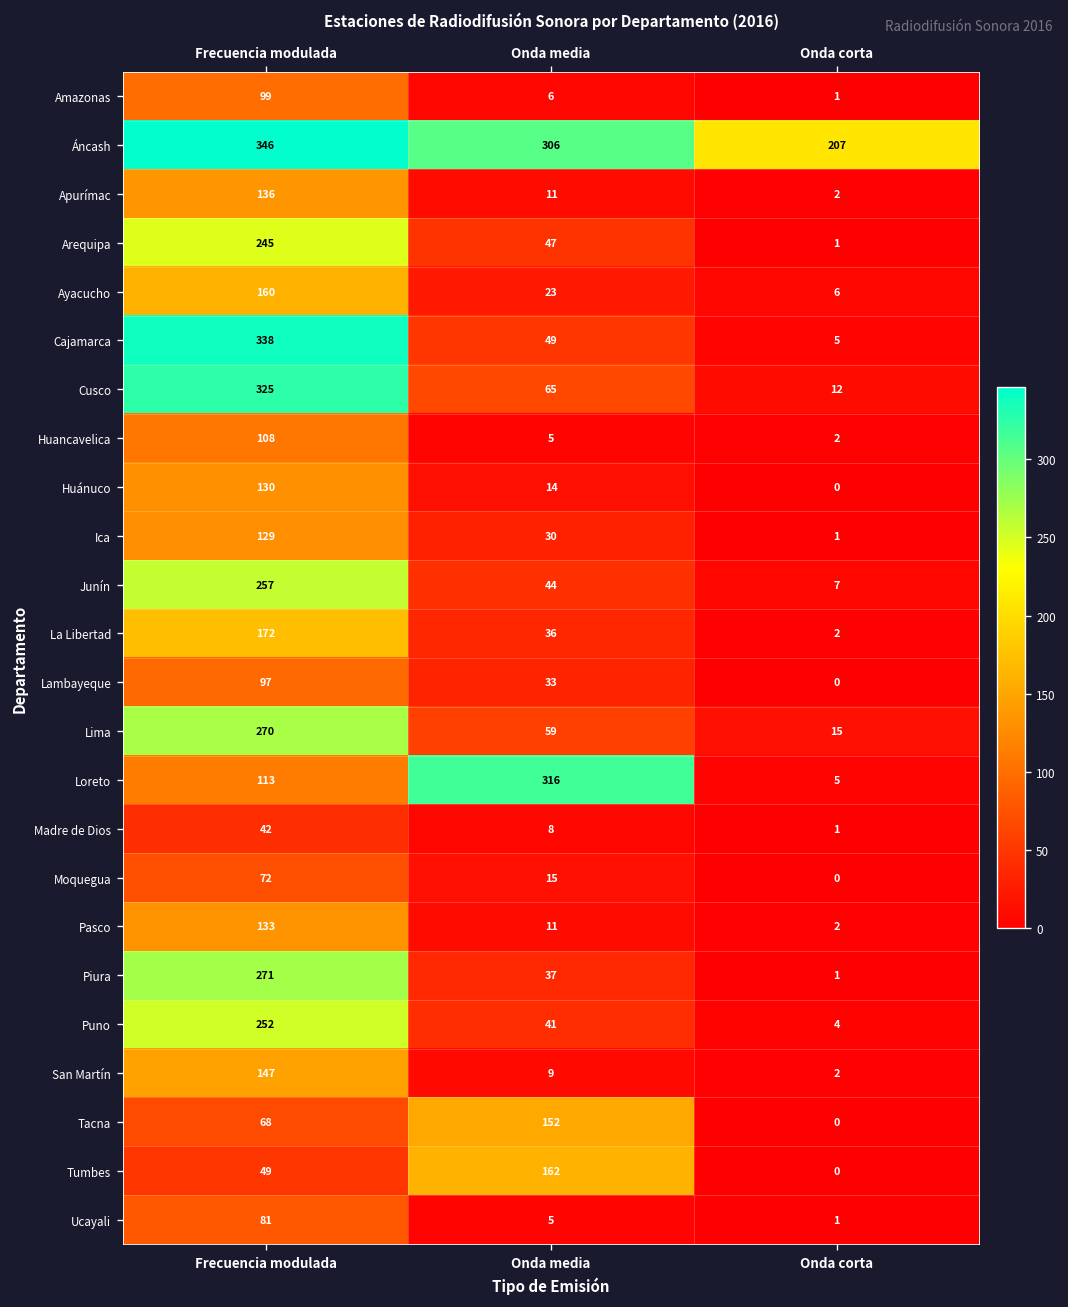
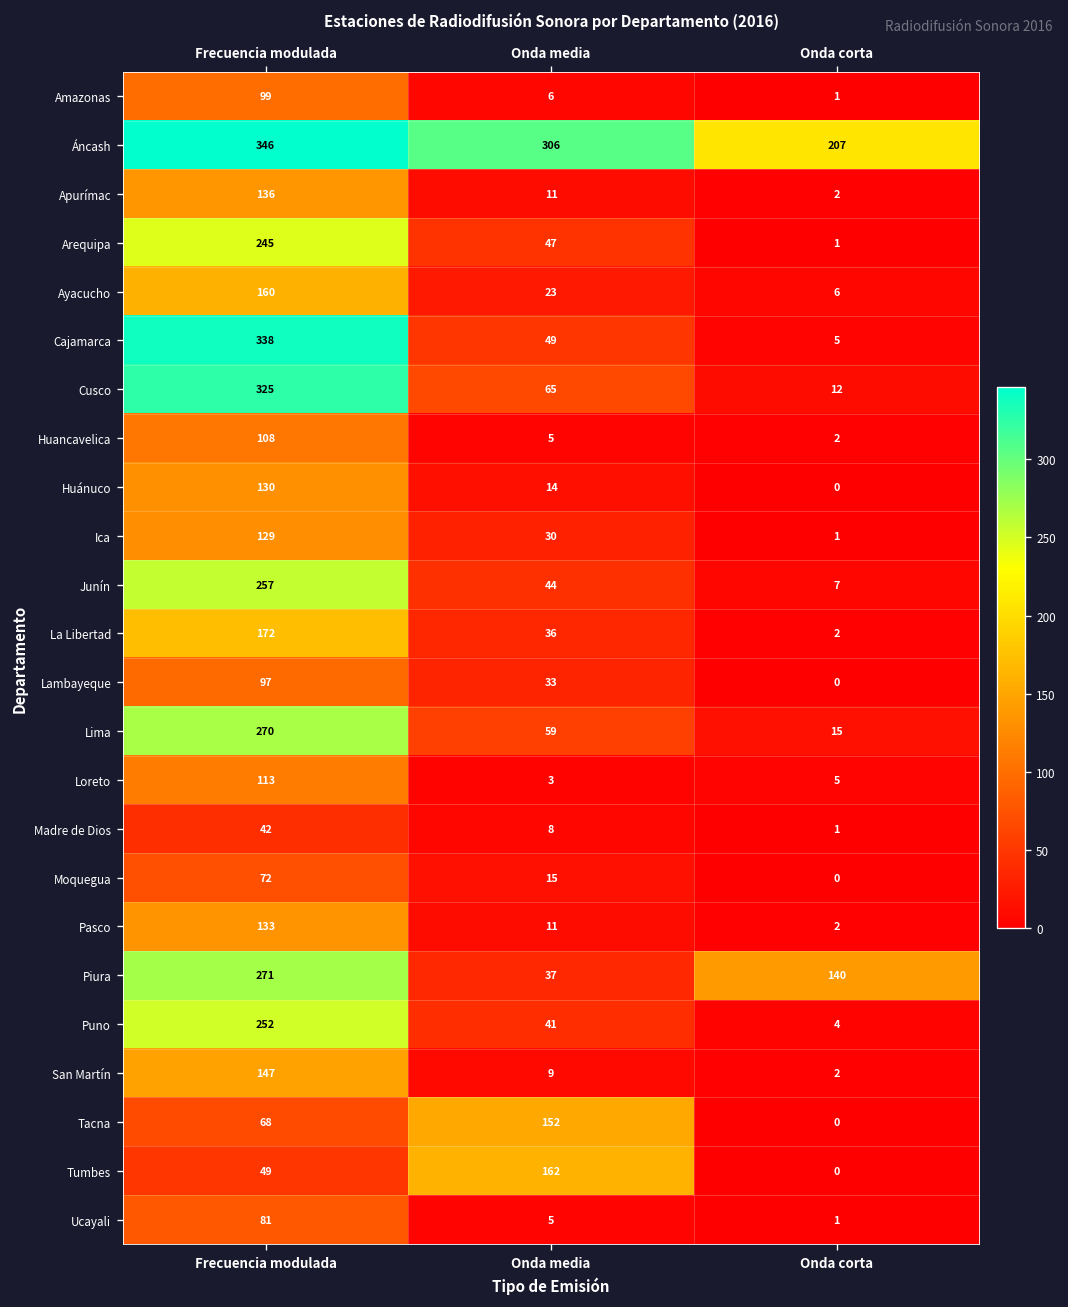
Loreto, Onda media: 316 -> 3
Piura, Onda corta: 1 -> 140
